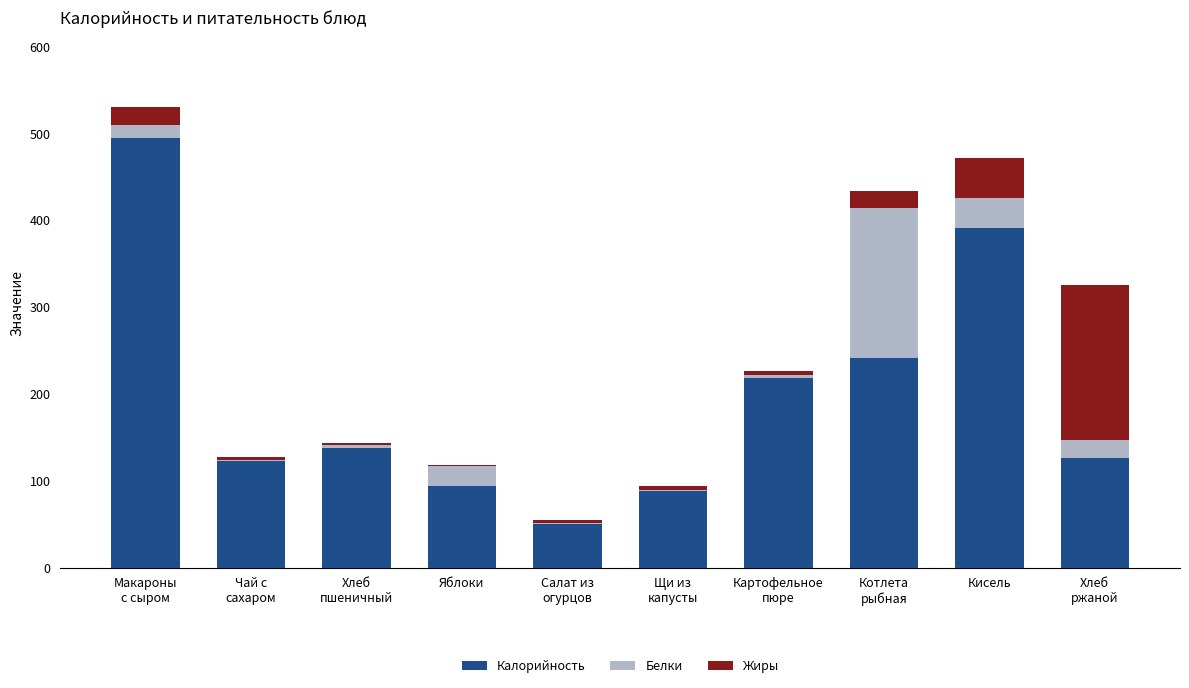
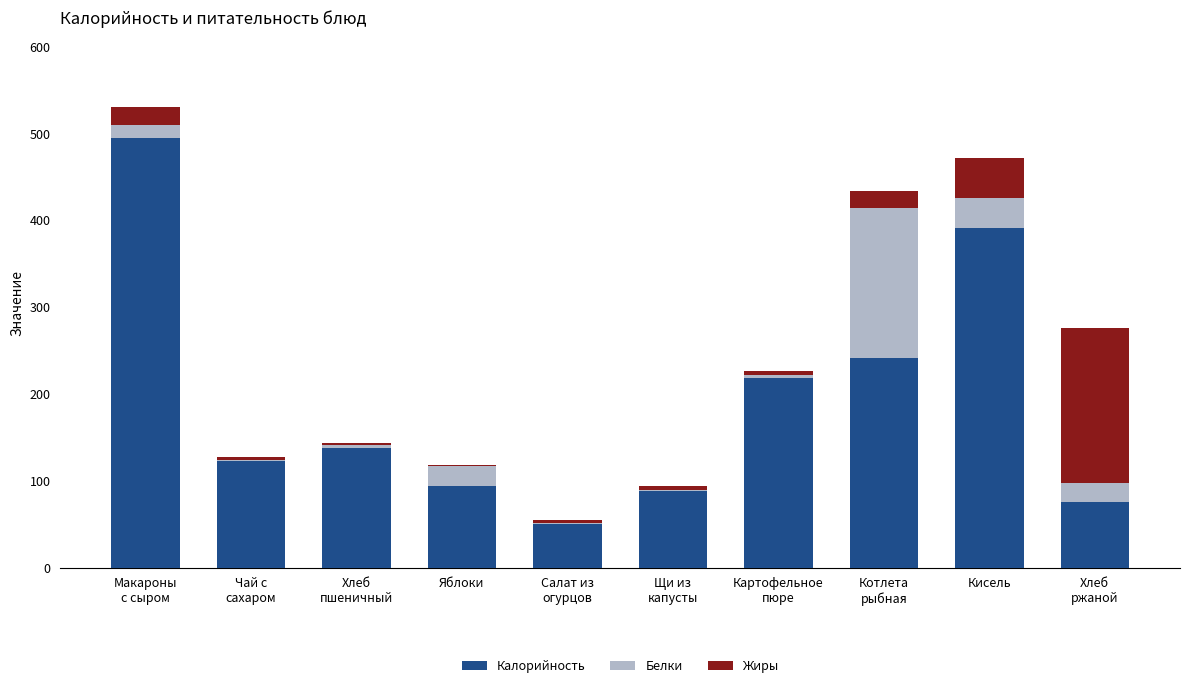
Калорийность, Хлеб ржаной: 130 -> 80
